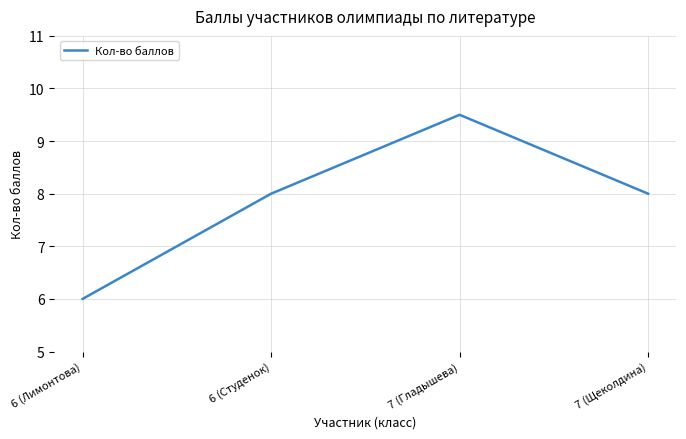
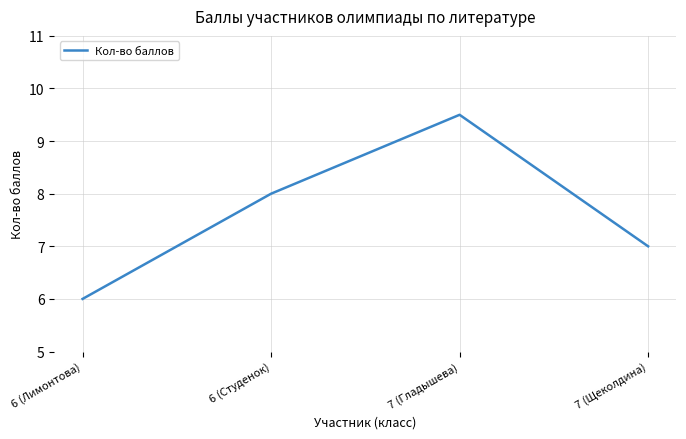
7 (Щеколдина): 8 -> 7
